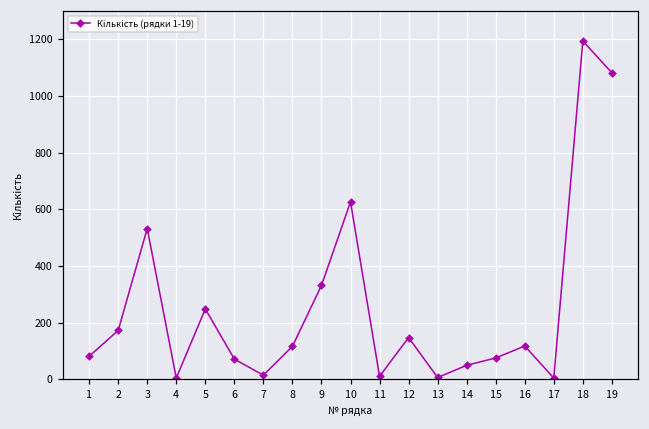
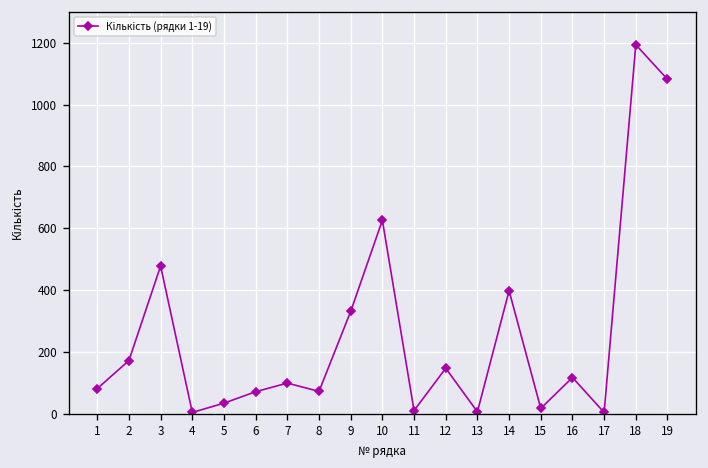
3: 530 -> 480
5: 250 -> 30
7: 10 -> 100
8: 120 -> 70
14: 50 -> 400
15: 80 -> 20
